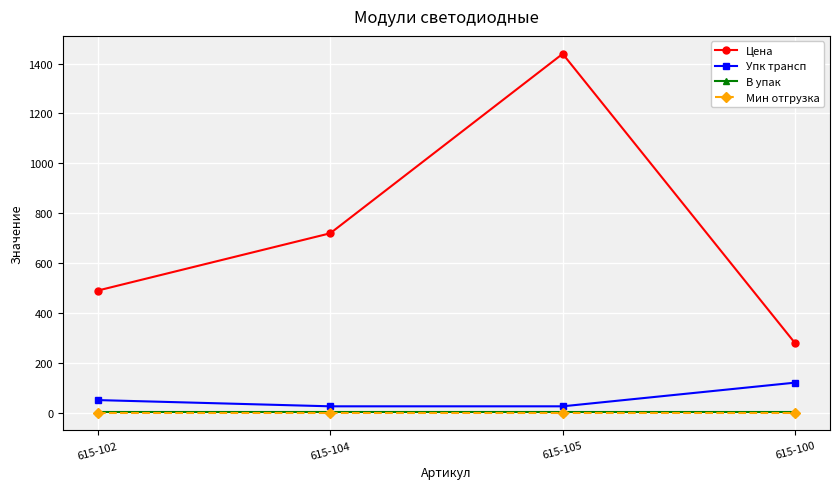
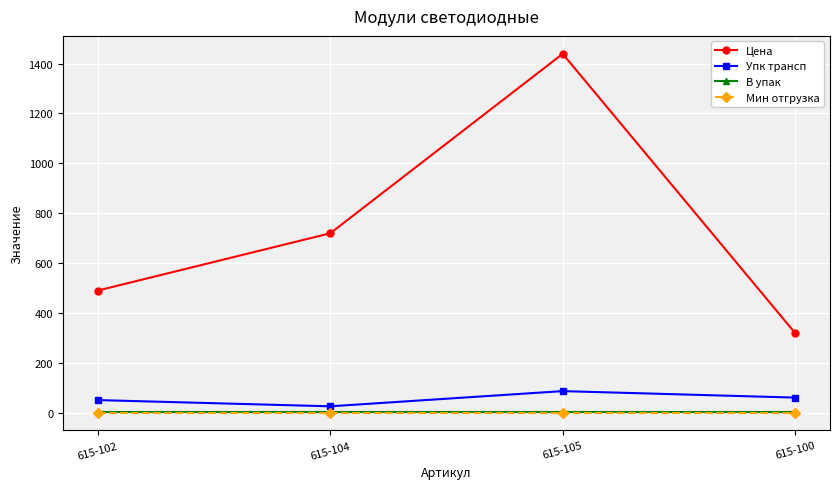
Упк трансп, 615-105: 30 -> 90
Цена, 615-100: 280 -> 320
Упк трансп, 615-100: 120 -> 60
